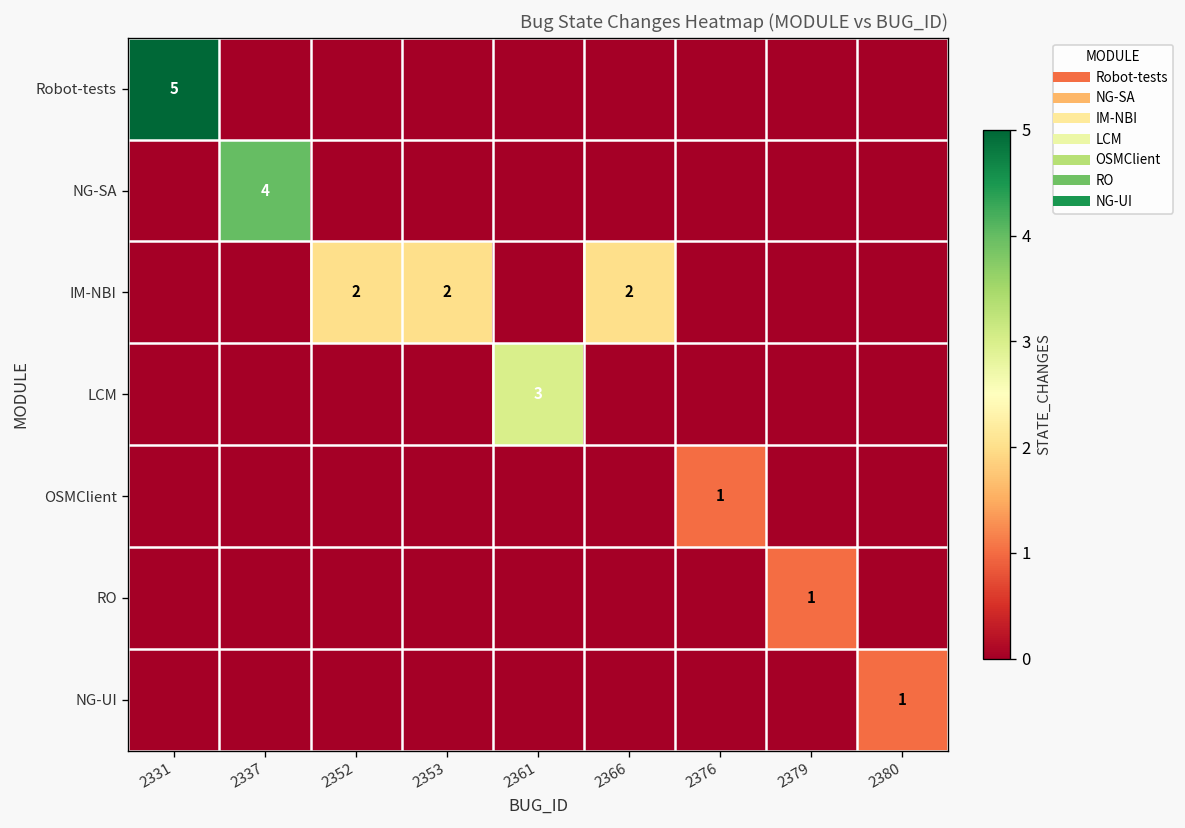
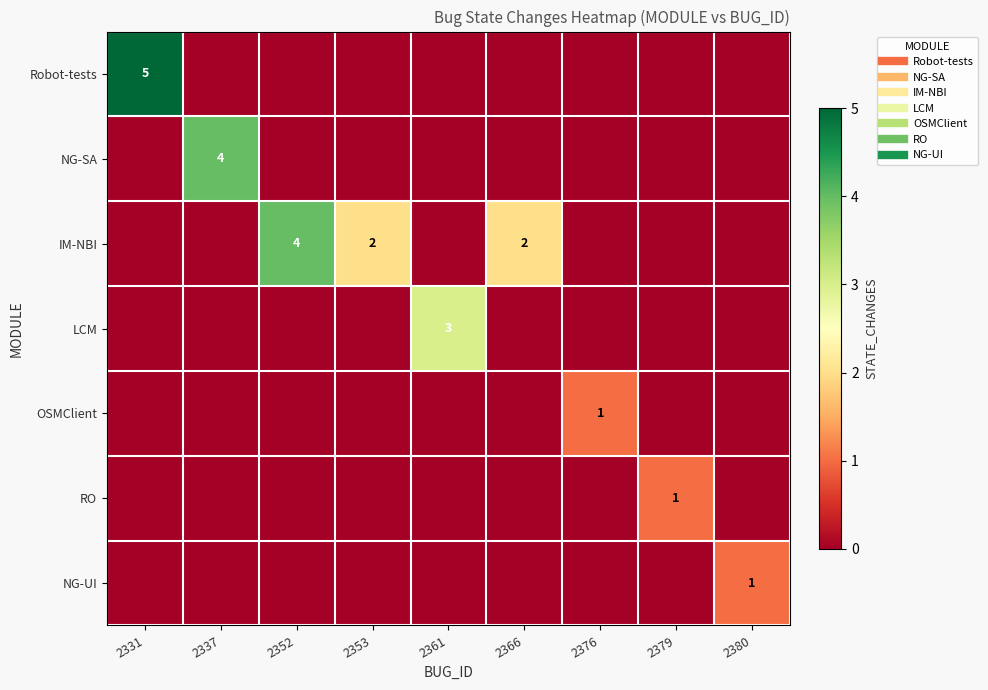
IM-NBI, 2352: 2 -> 4
